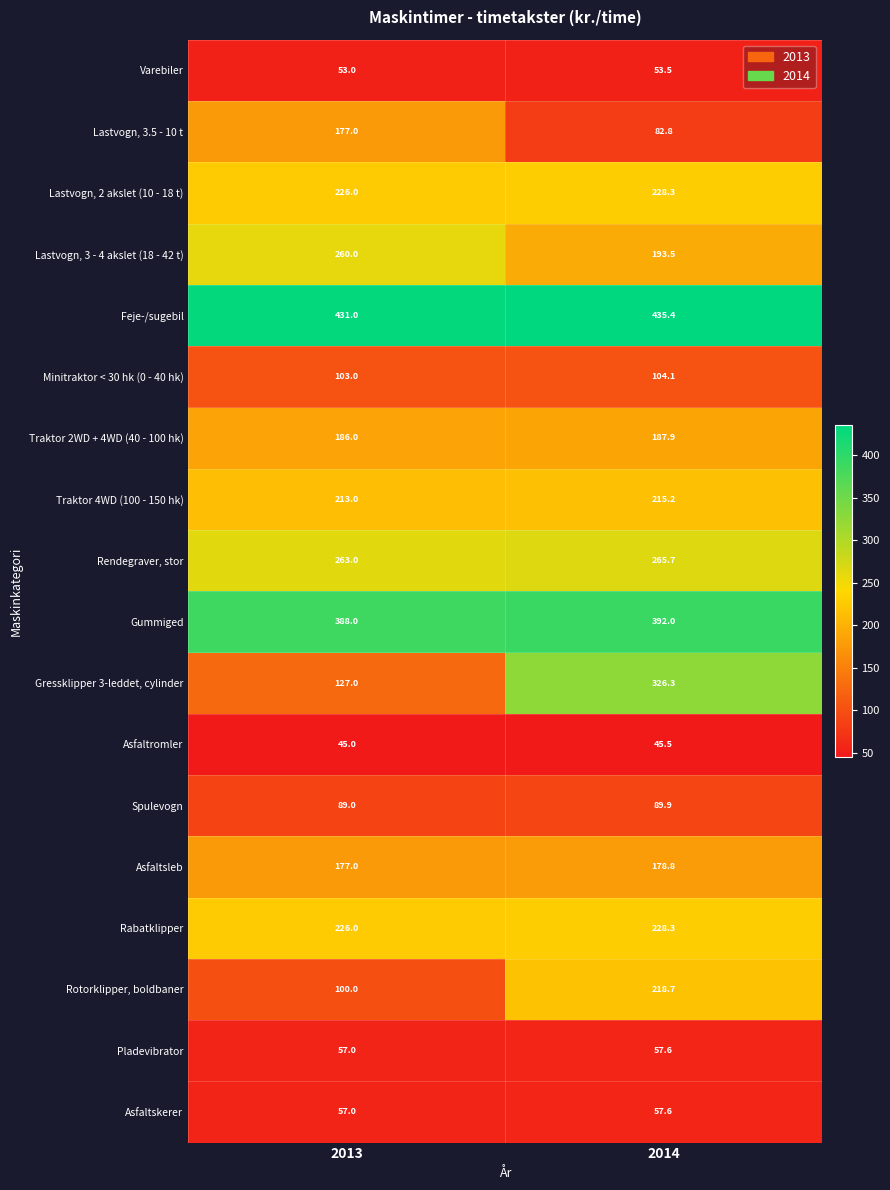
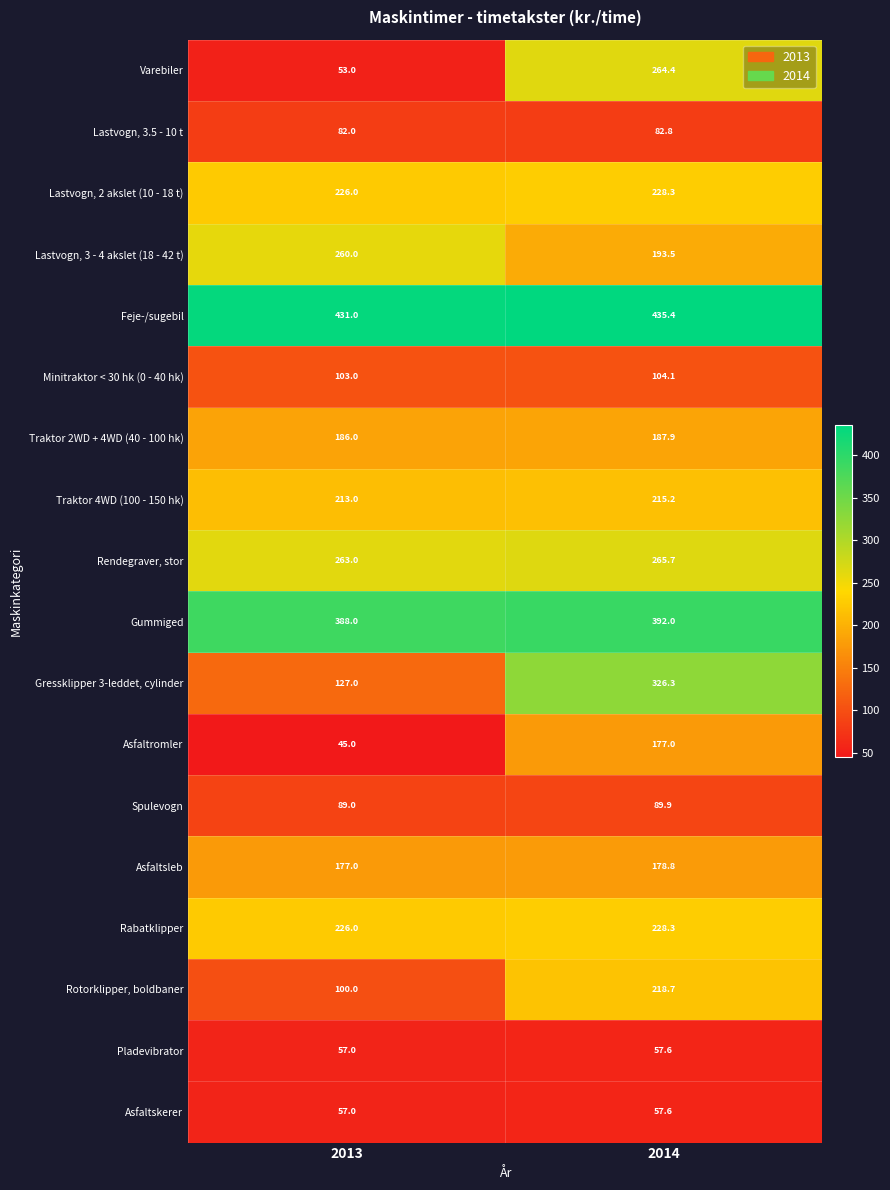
Varebiler, 2014: 53.5 -> 264.4
Lastvogn, 3.5 - 10 t, 2013: 177.0 -> 82.0
Asfaltromler, 2014: 45.5 -> 177.0
